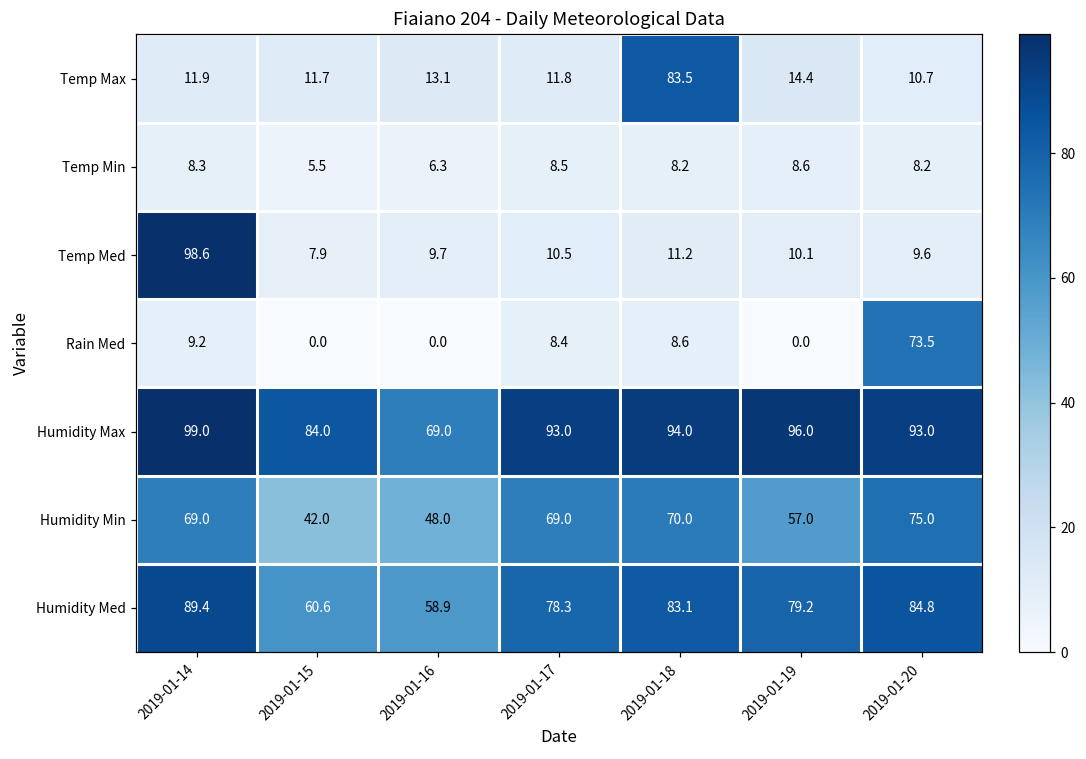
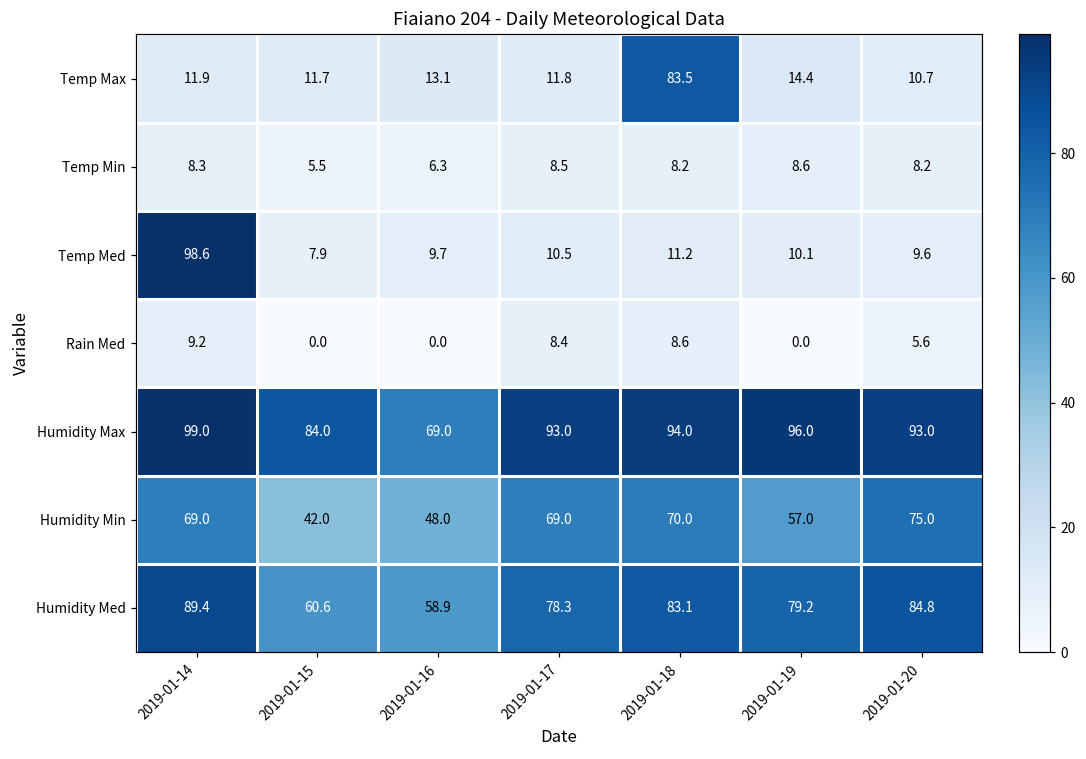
Rain Med, 2019-01-20: 73.5 -> 5.6
